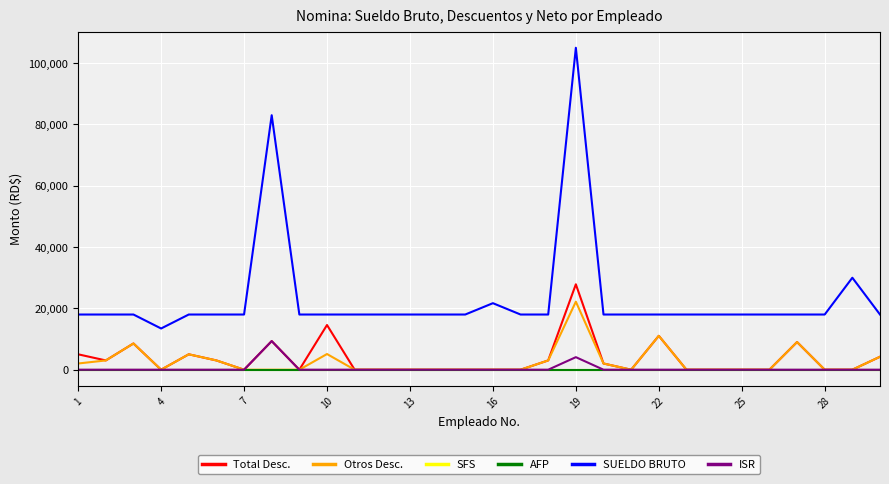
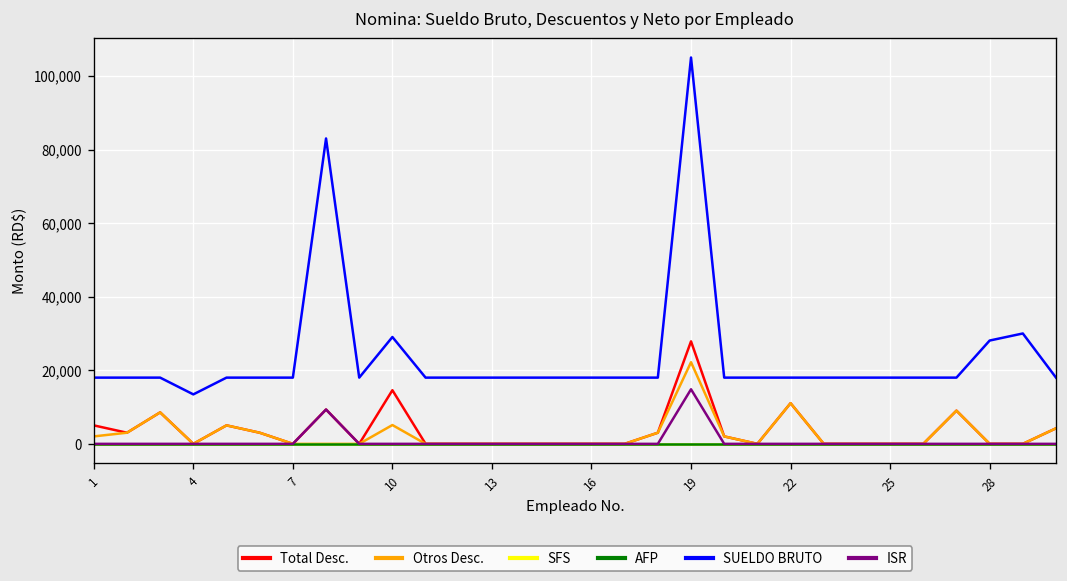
SUELDO BRUTO, 10: 18,000 -> 29,000
SUELDO BRUTO, 16: 22,000 -> 18,000
ISR, 19: 4,000 -> 15,000
SUELDO BRUTO, 28: 18,000 -> 28,000
